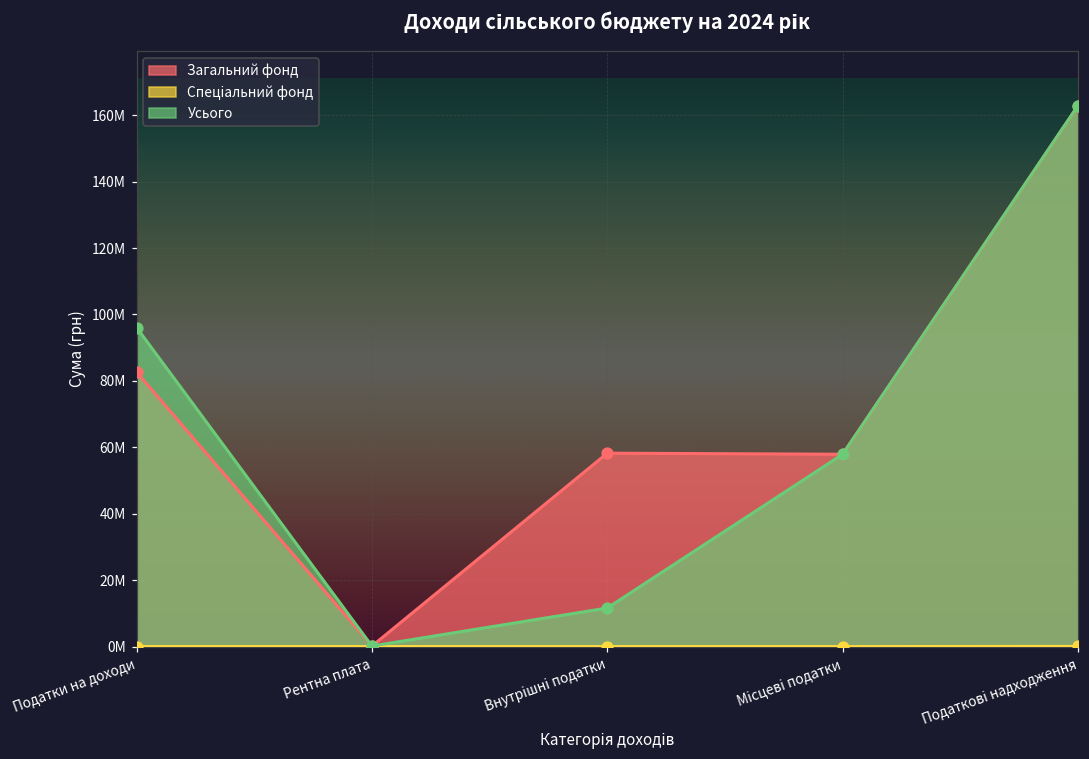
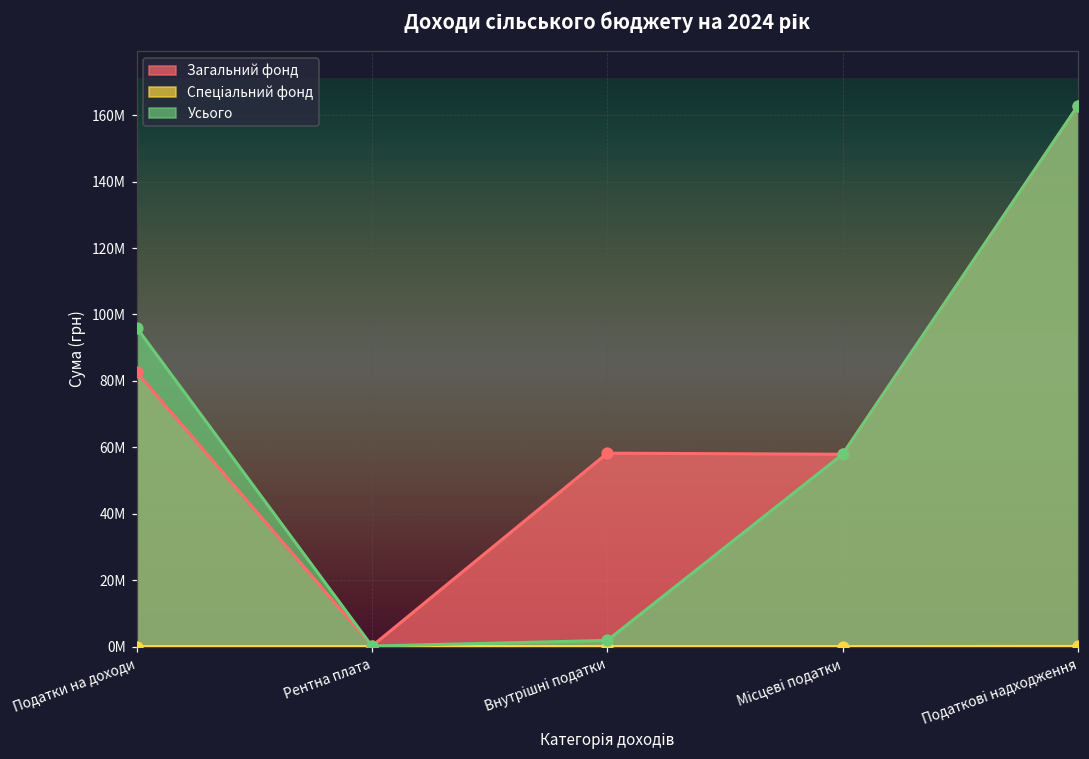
Усього, Внутрішні податки: 12000000 -> 2000000
